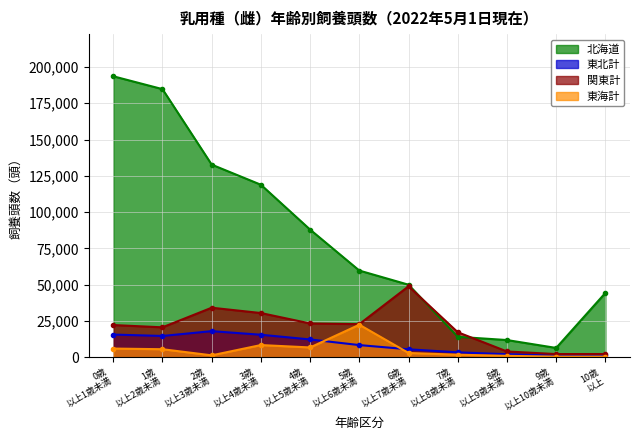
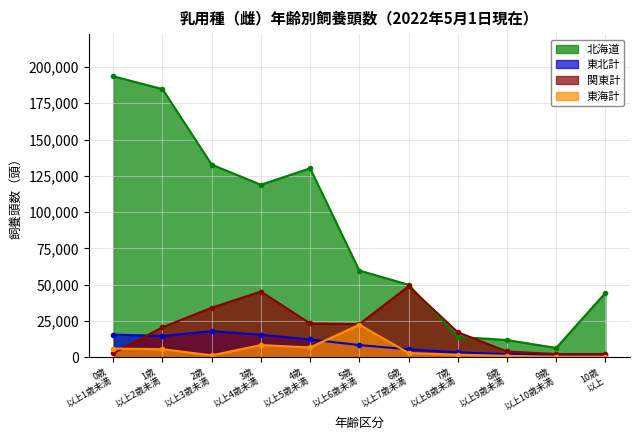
関東計, 0歳 以上1歳未満: 22,000 -> 3,000
関東計, 3歳 以上4歳未満: 31,000 -> 45,000
北海道, 4歳 以上5歳未満: 88,000 -> 130,000
